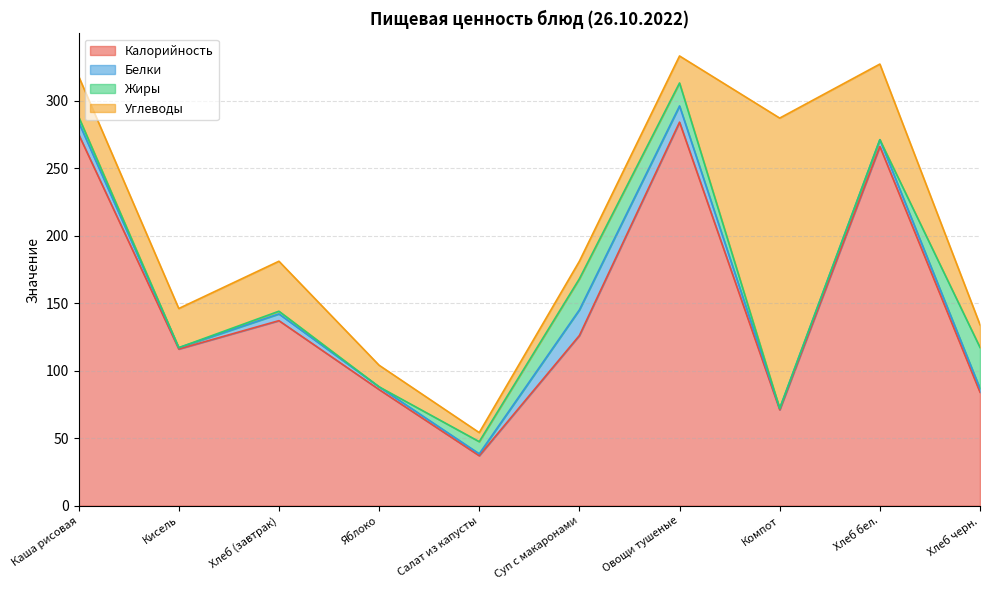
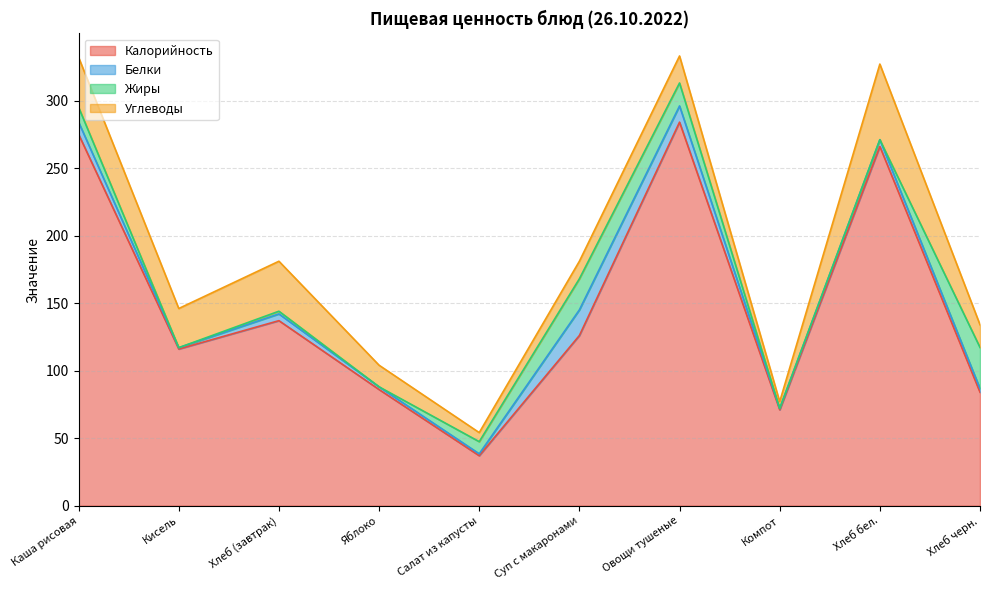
Жиры, Каша рисовая: 4 -> 11
Углеводы, Каша рисовая: 30 -> 37
Углеводы, Компот: 215 -> 5
